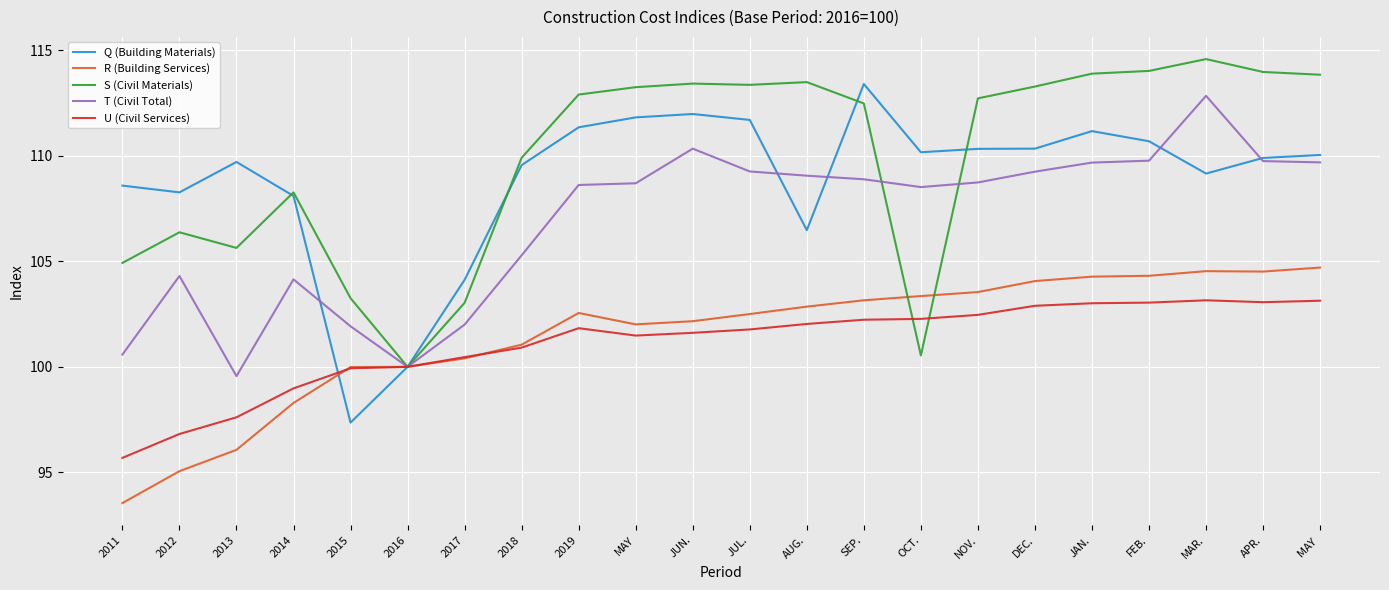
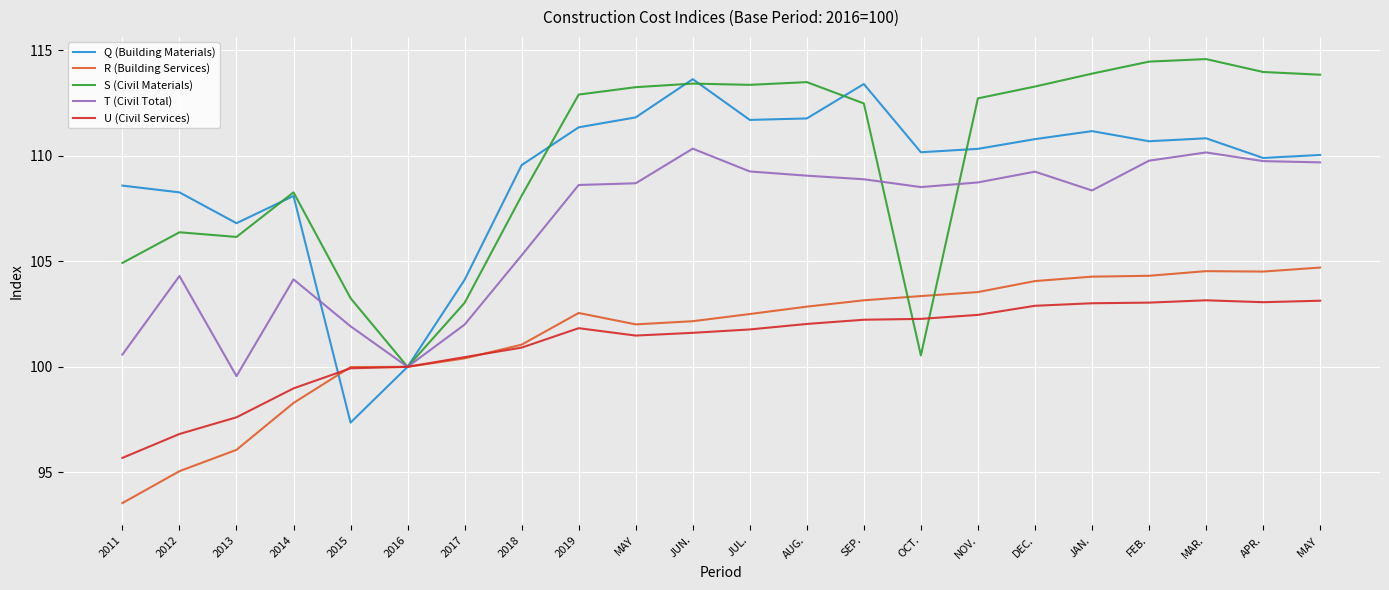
Q (Building Materials), 2013: 109.7 -> 106.8
S (Civil Materials), 2013: 105.6 -> 106.2
S (Civil Materials), 2018: 109.9 -> 108.1
Q (Building Materials), JUN.: 112.0 -> 113.6
Q (Building Materials), AUG.: 106.5 -> 111.8
Q (Building Materials), DEC.: 110.3 -> 110.8
T (Civil Total), JAN.: 109.7 -> 108.4
S (Civil Materials), FEB.: 114.0 -> 114.5
Q (Building Materials), MAR.: 109.2 -> 110.8
T (Civil Total), MAR.: 112.8 -> 110.2
